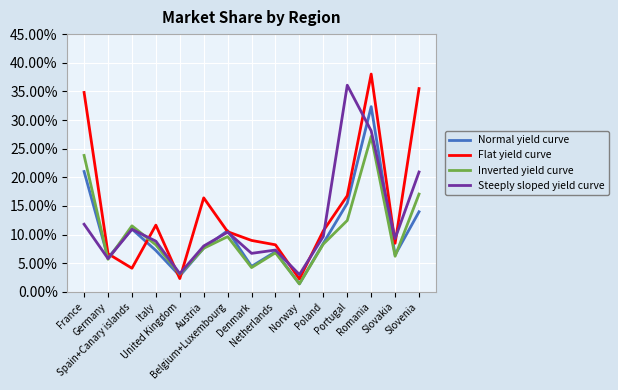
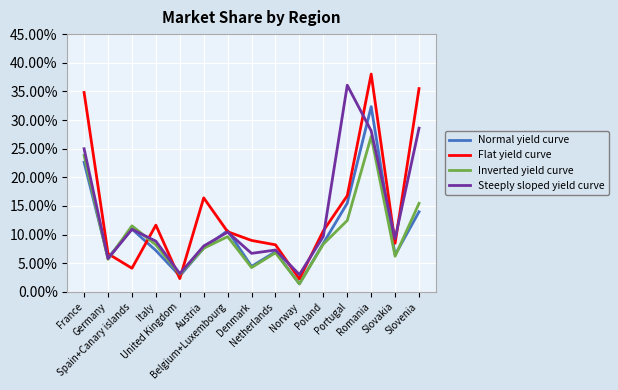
Normal yield curve, France: 21% -> 23%
Steeply sloped yield curve, France: 12% -> 25%
Inverted yield curve, Slovenia: 17% -> 15%
Steeply sloped yield curve, Slovenia: 21% -> 29%
